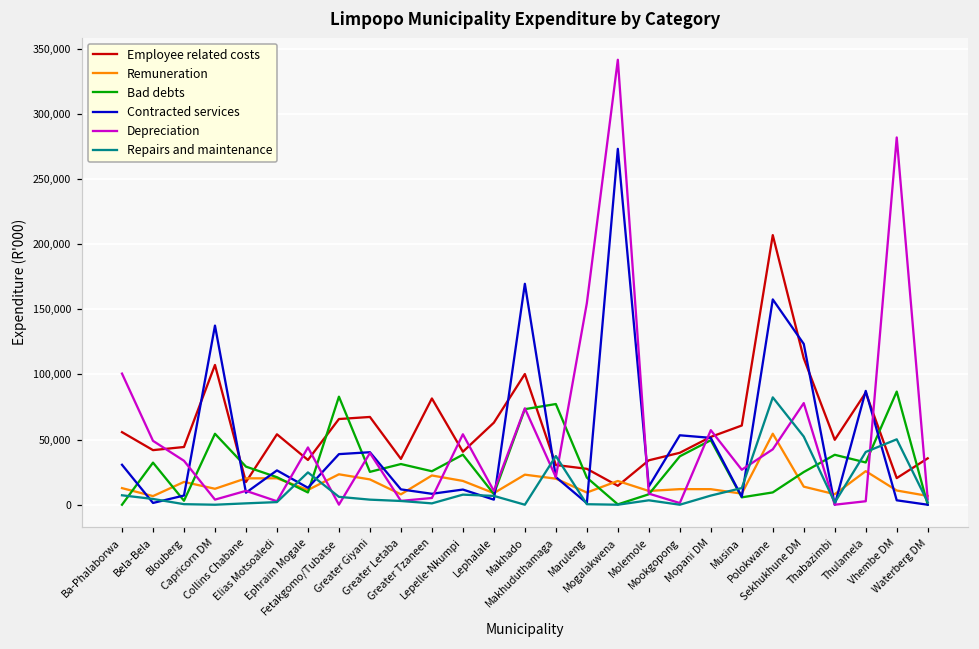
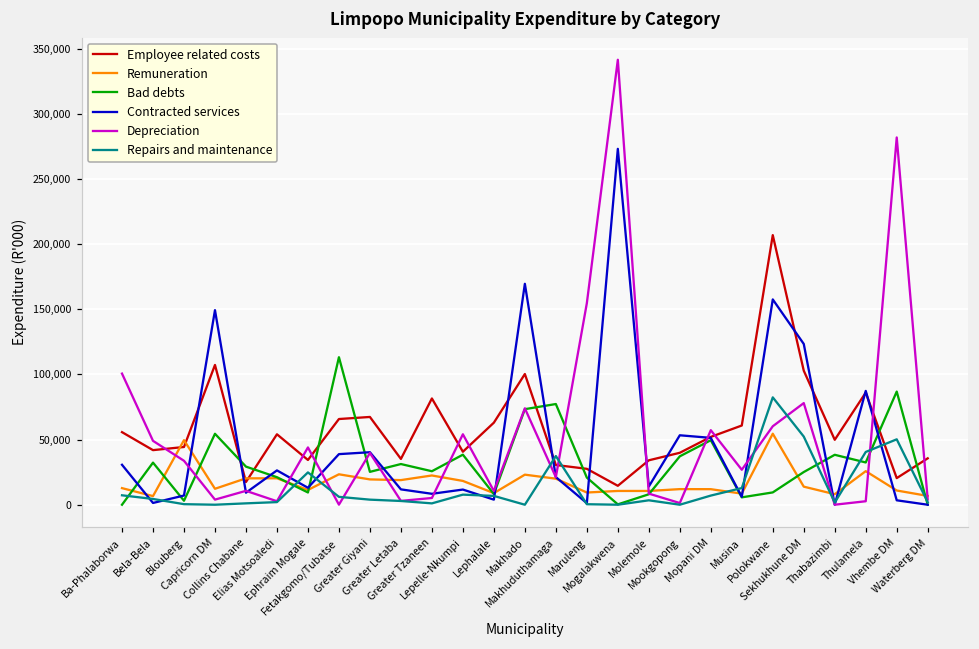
Remuneration, Blouberg: 18,000 -> 50,000
Contracted services, Capricorn DM: 137,000 -> 149,000
Bad debts, Fetakgomo/Tubatse: 83,000 -> 113,000
Remuneration, Greater Letaba: 8,000 -> 19,000
Remuneration, Mogalakwena: 18,000 -> 11,000
Depreciation, Polokwane: 43,000 -> 60,000
Employee related costs, Sekhukhune DM: 112,000 -> 103,000
